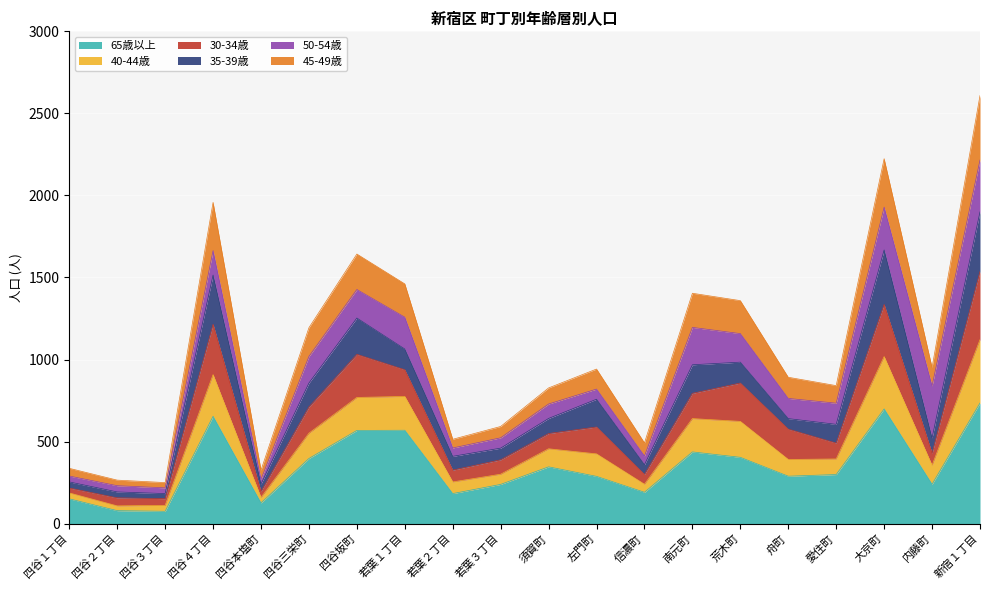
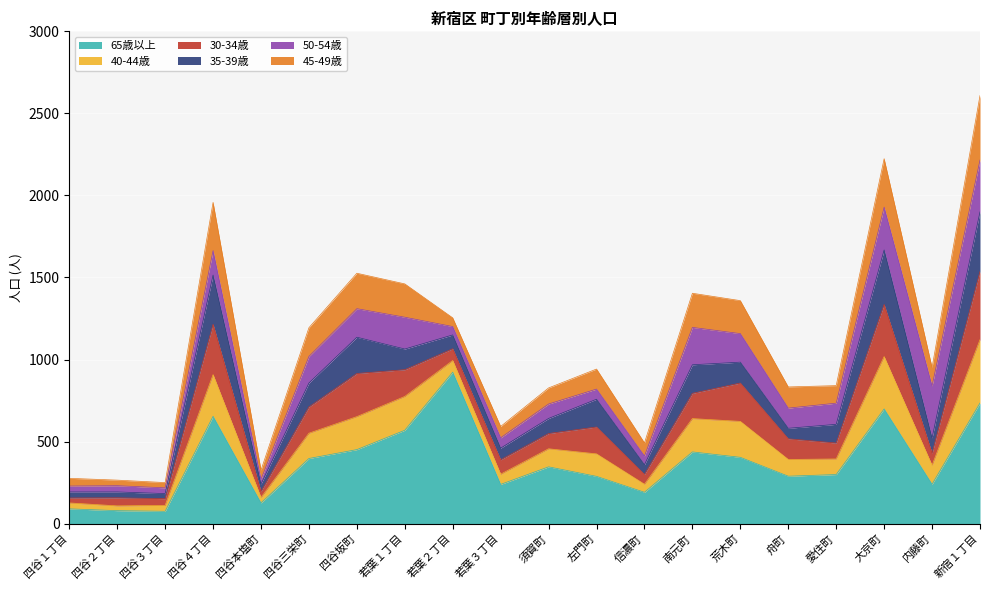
65歳以上, 四谷１丁目: 150 -> 90
65歳以上, 四谷坂町: 570 -> 450
65歳以上, 若葉２丁目: 180 -> 920
30-34歳, 舟町: 190 -> 130
